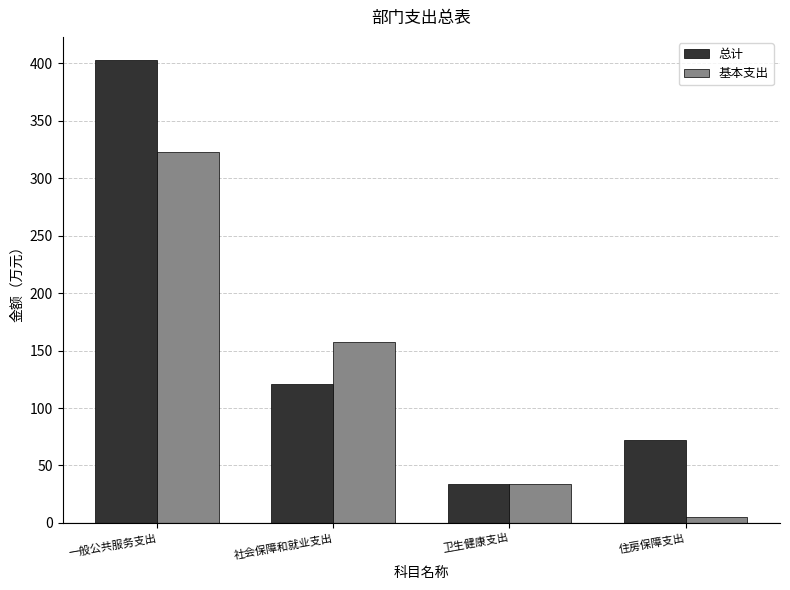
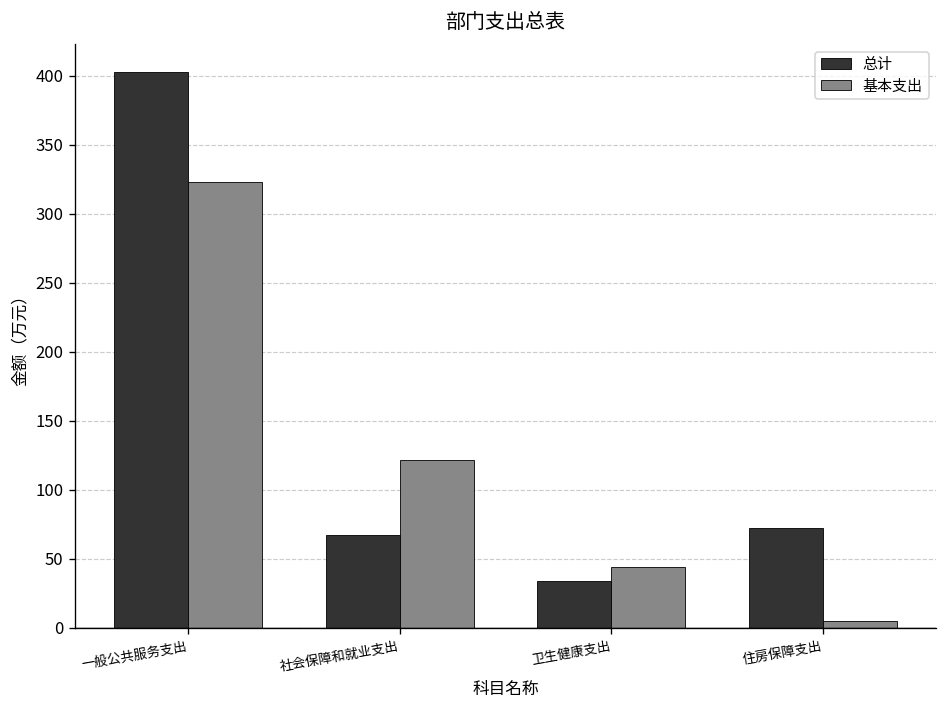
总计, 社会保障和就业支出: 121 -> 67
基本支出, 社会保障和就业支出: 157 -> 121
基本支出, 卫生健康支出: 34 -> 44
